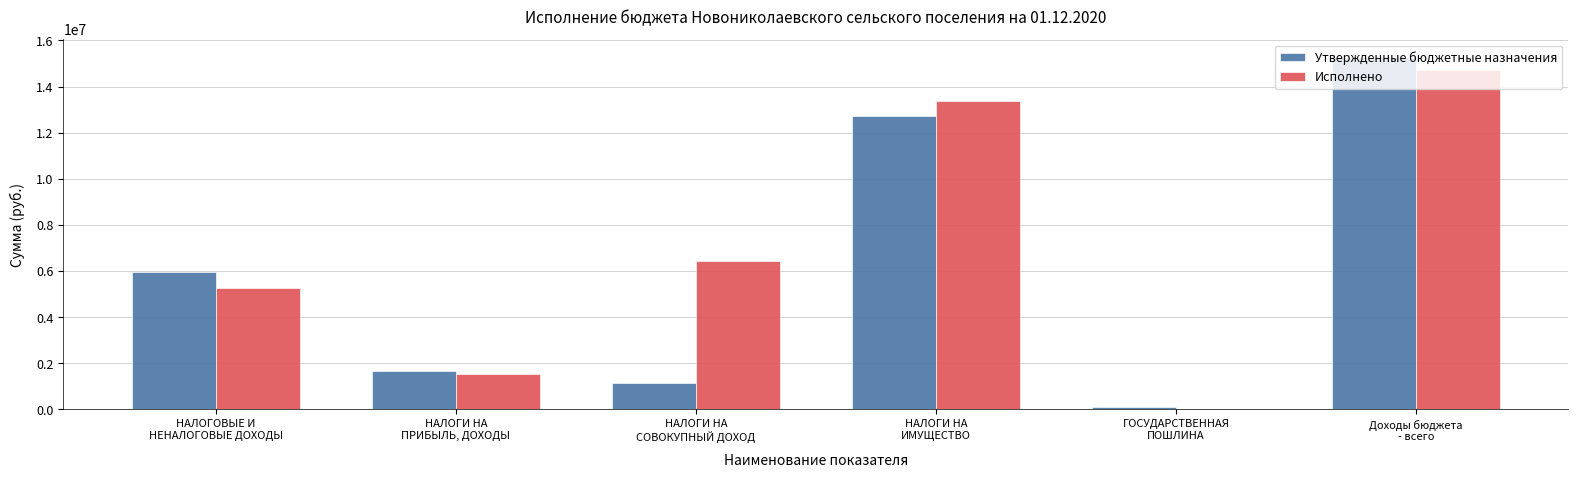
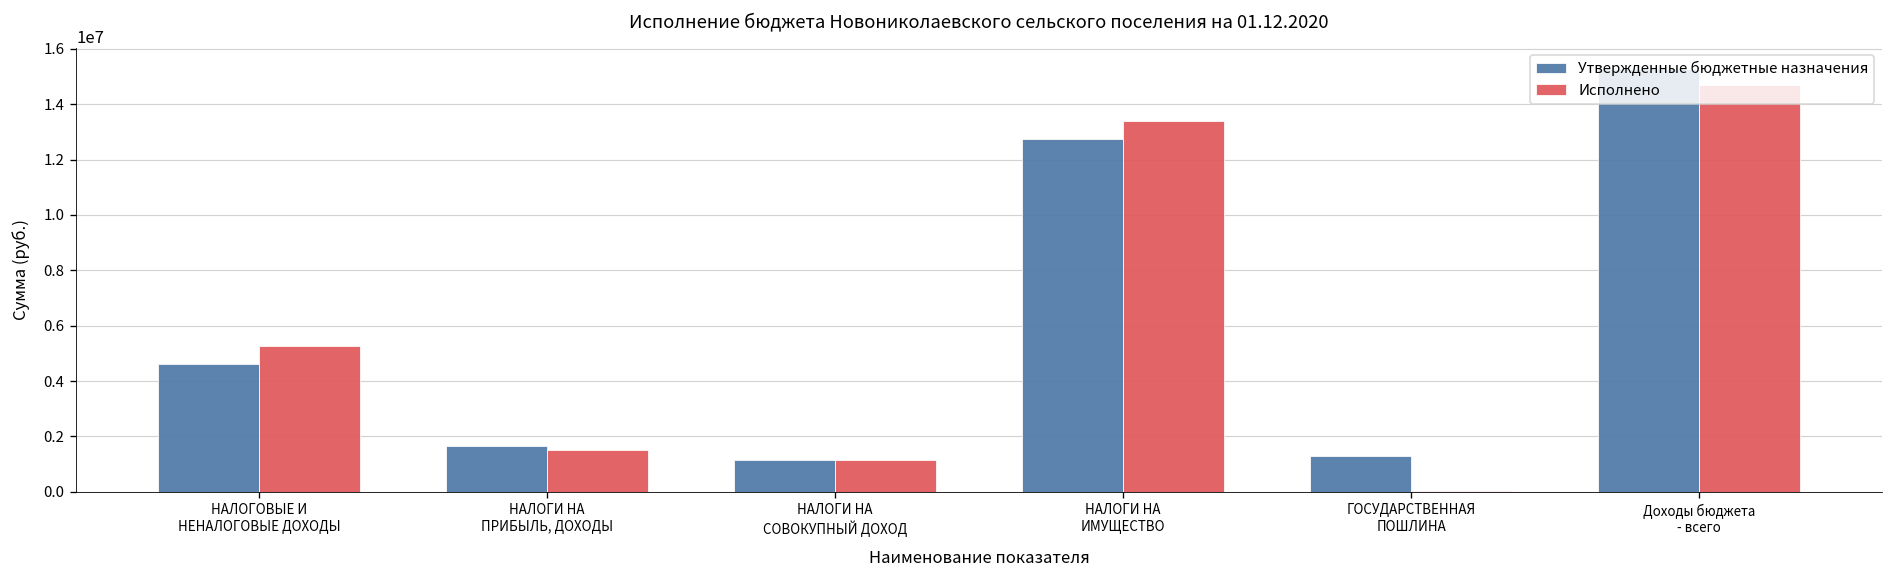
Утвержденные бюджетные назначения, НАЛОГОВЫЕ И НЕНАЛОГОВЫЕ ДОХОДЫ: 5900000 -> 4600000
Исполнено, НАЛОГИ НА СОВОКУПНЫЙ ДОХОД: 6400000 -> 1100000
Утвержденные бюджетные назначения, ГОСУДАРСТВЕННАЯ ПОШЛИНА: 100000 -> 1300000
